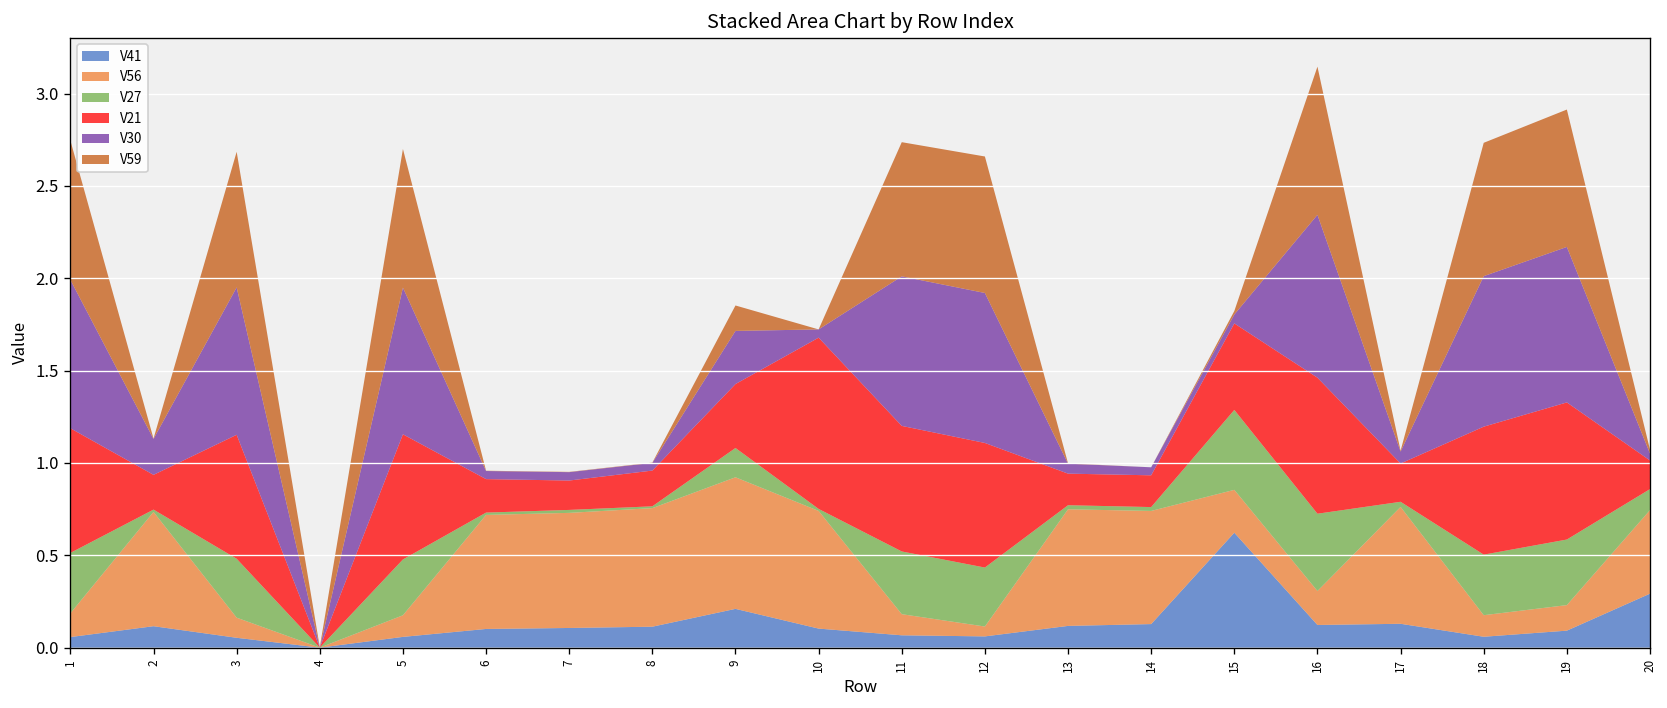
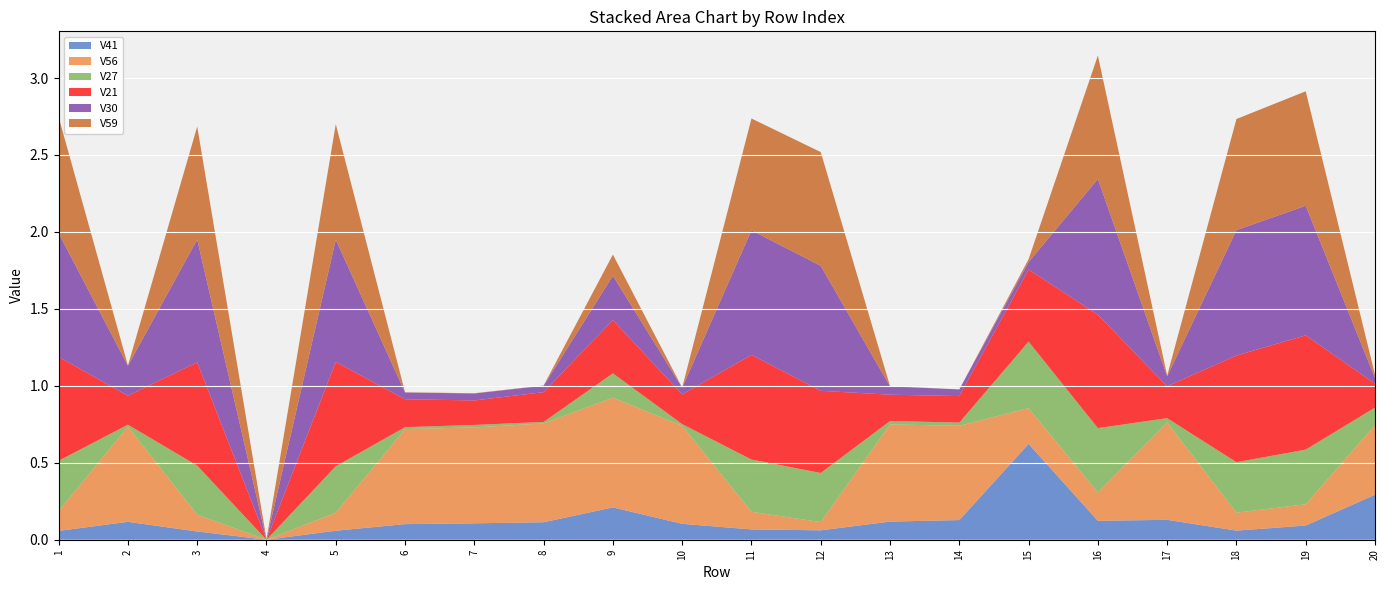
V21, 10: 0.93 -> 0.19
V21, 12: 0.67 -> 0.53
